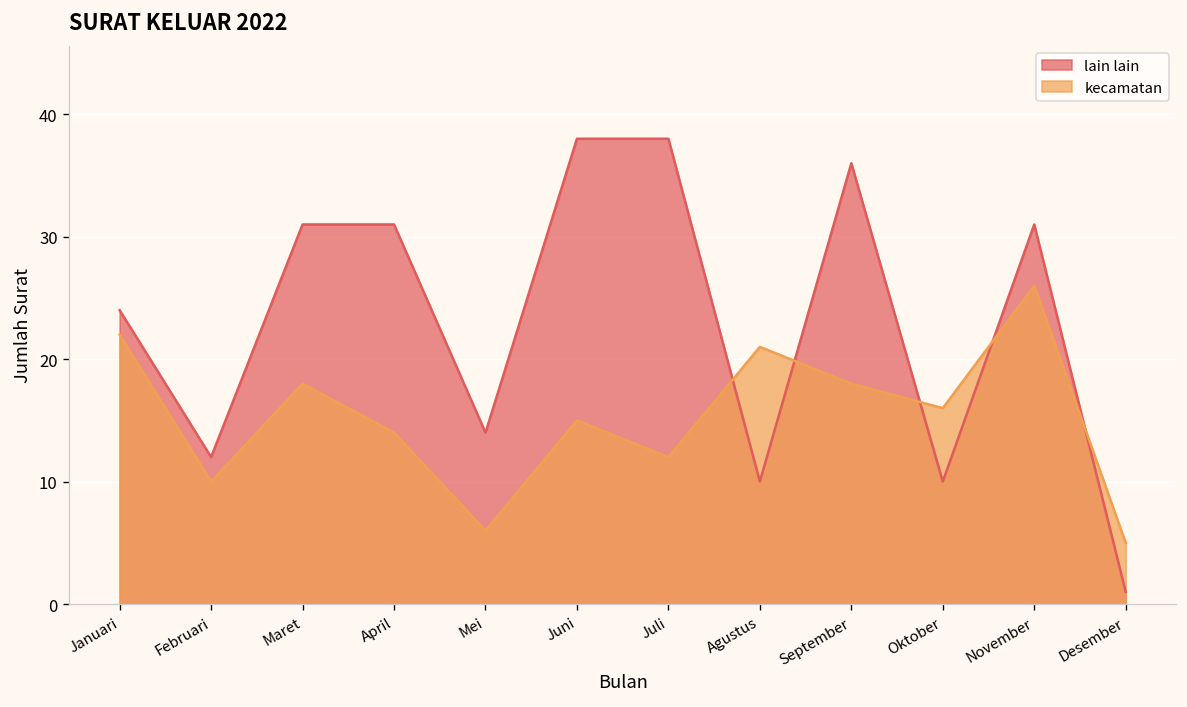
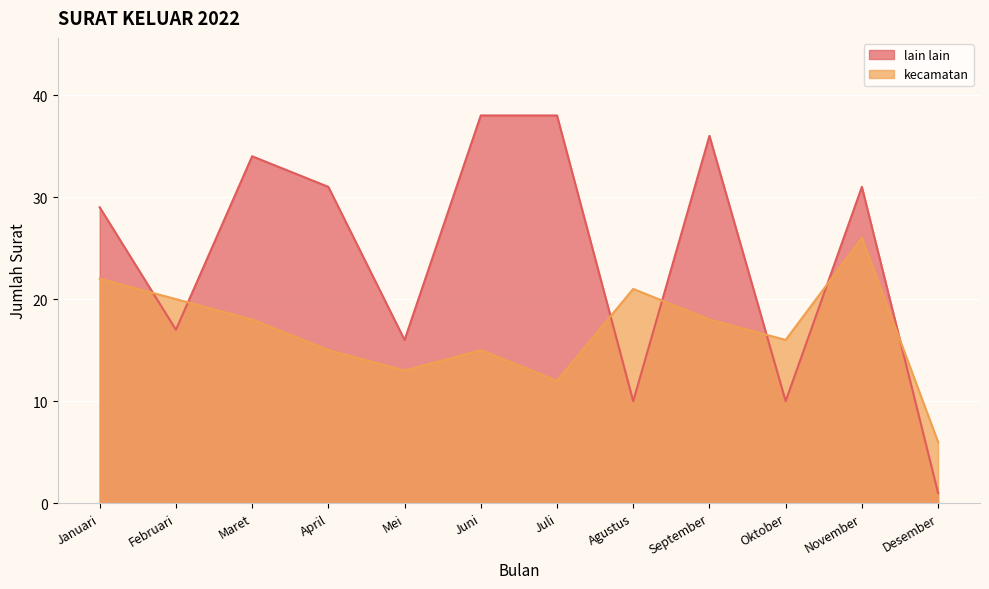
lain lain, Januari: 24 -> 29
lain lain, Februari: 12 -> 17
kecamatan, Februari: 10 -> 20
lain lain, Maret: 31 -> 34
kecamatan, April: 14 -> 15
lain lain, Mei: 14 -> 16
kecamatan, Mei: 6 -> 13
kecamatan, Desember: 5 -> 6
